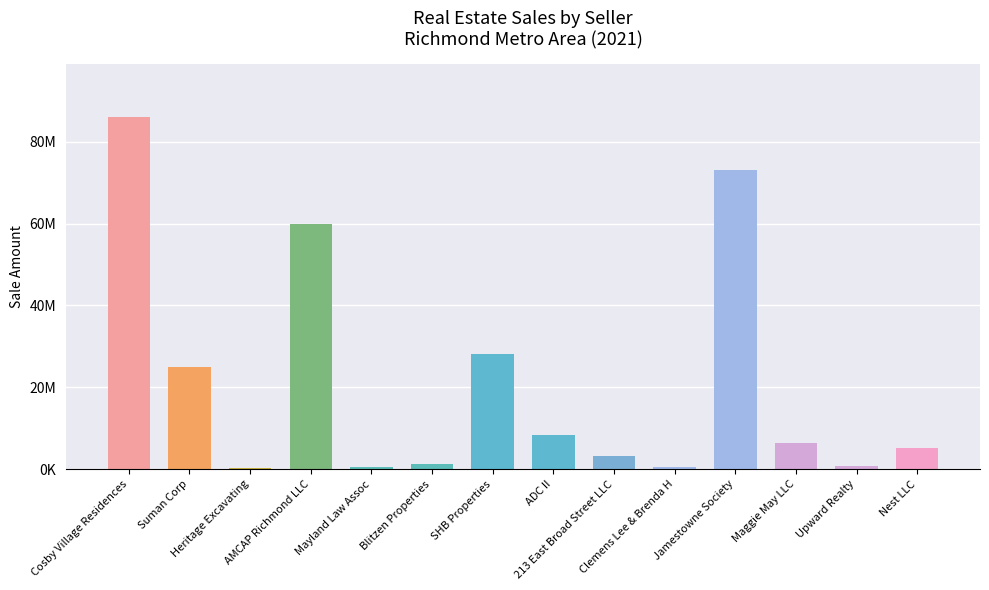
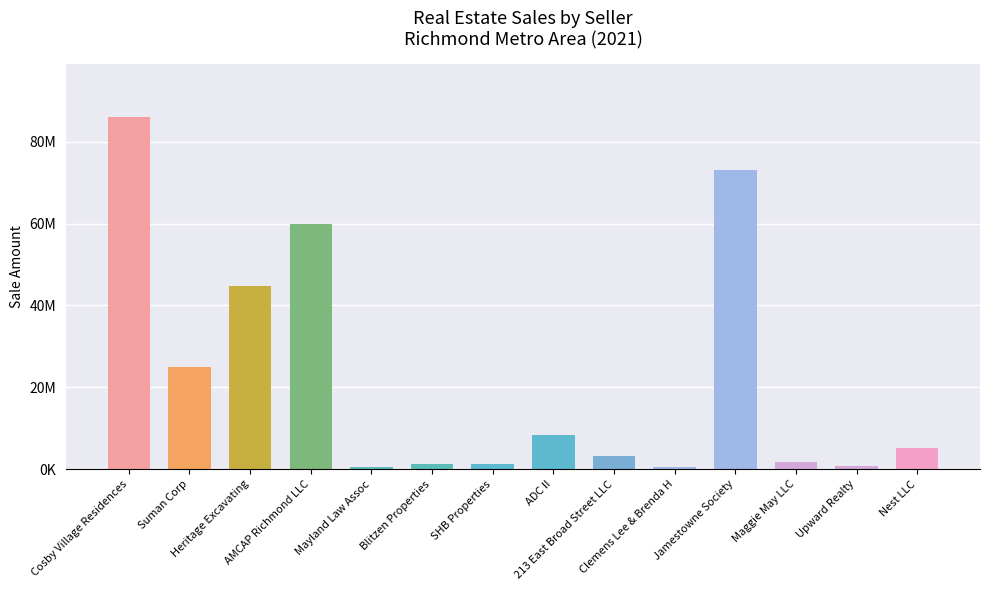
Heritage Excavating: 0 -> 45000000
SHB Properties: 28000000 -> 1000000
Maggie May LLC: 6000000 -> 2000000
